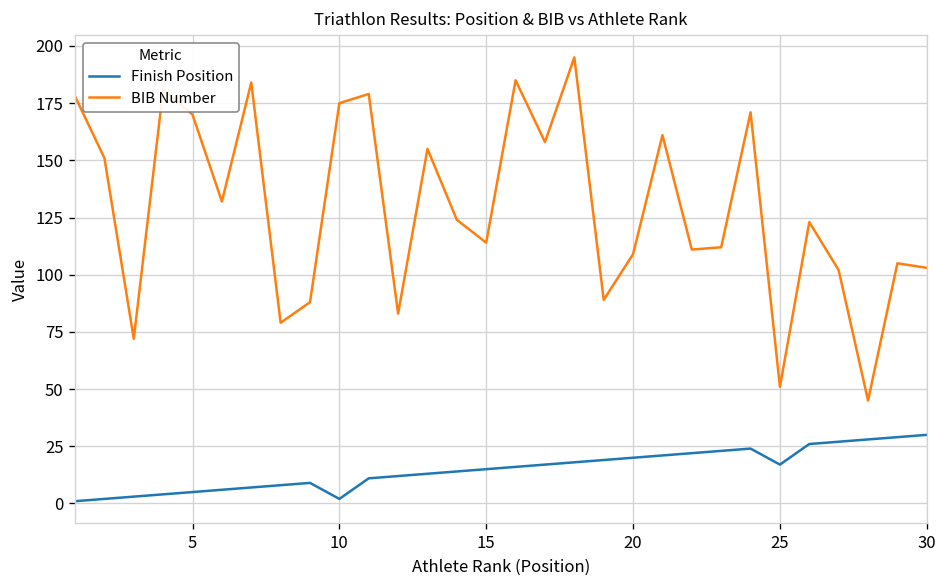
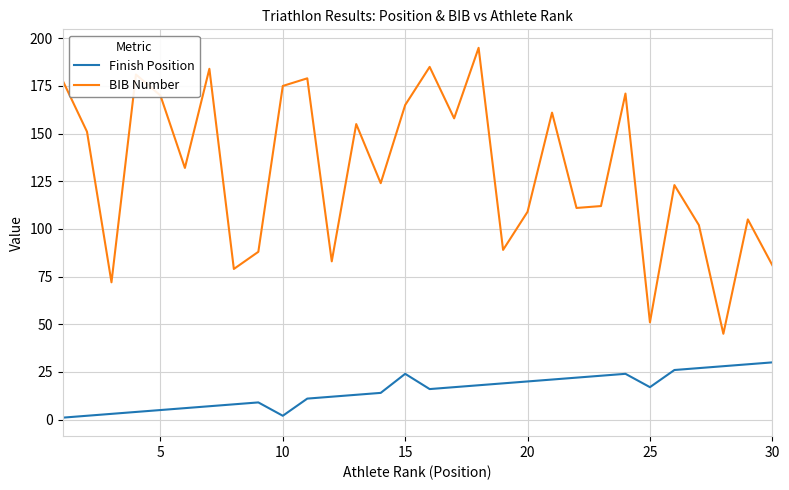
Finish Position, 15: 15 -> 24
BIB Number, 15: 114 -> 165
BIB Number, 30: 103 -> 81
